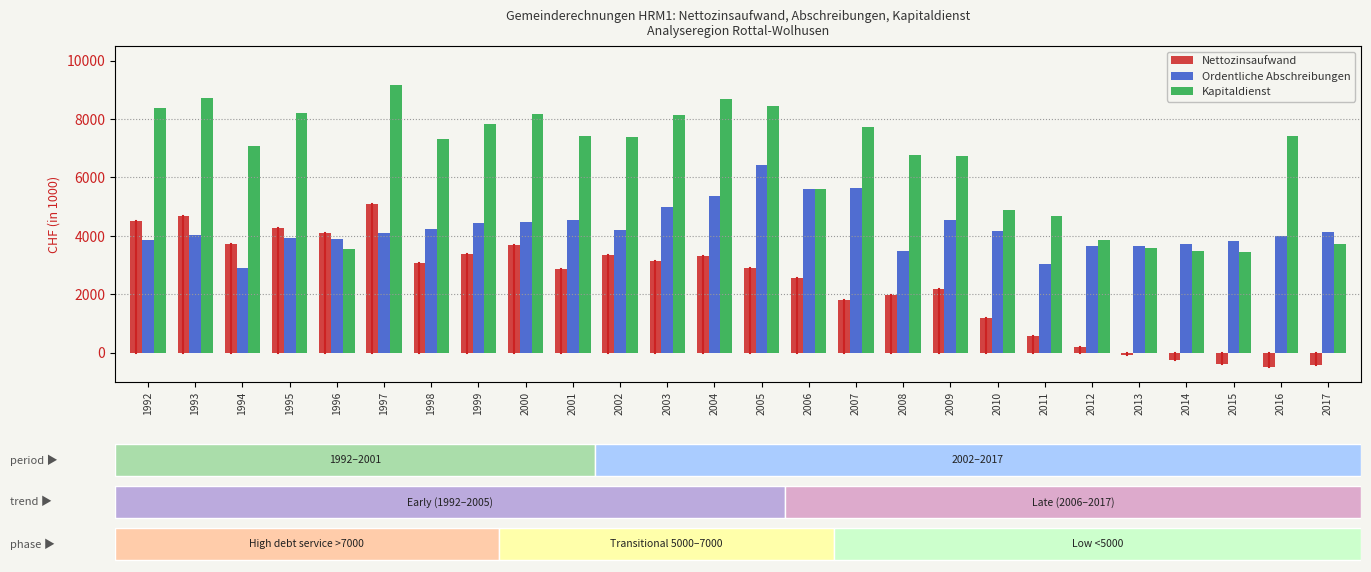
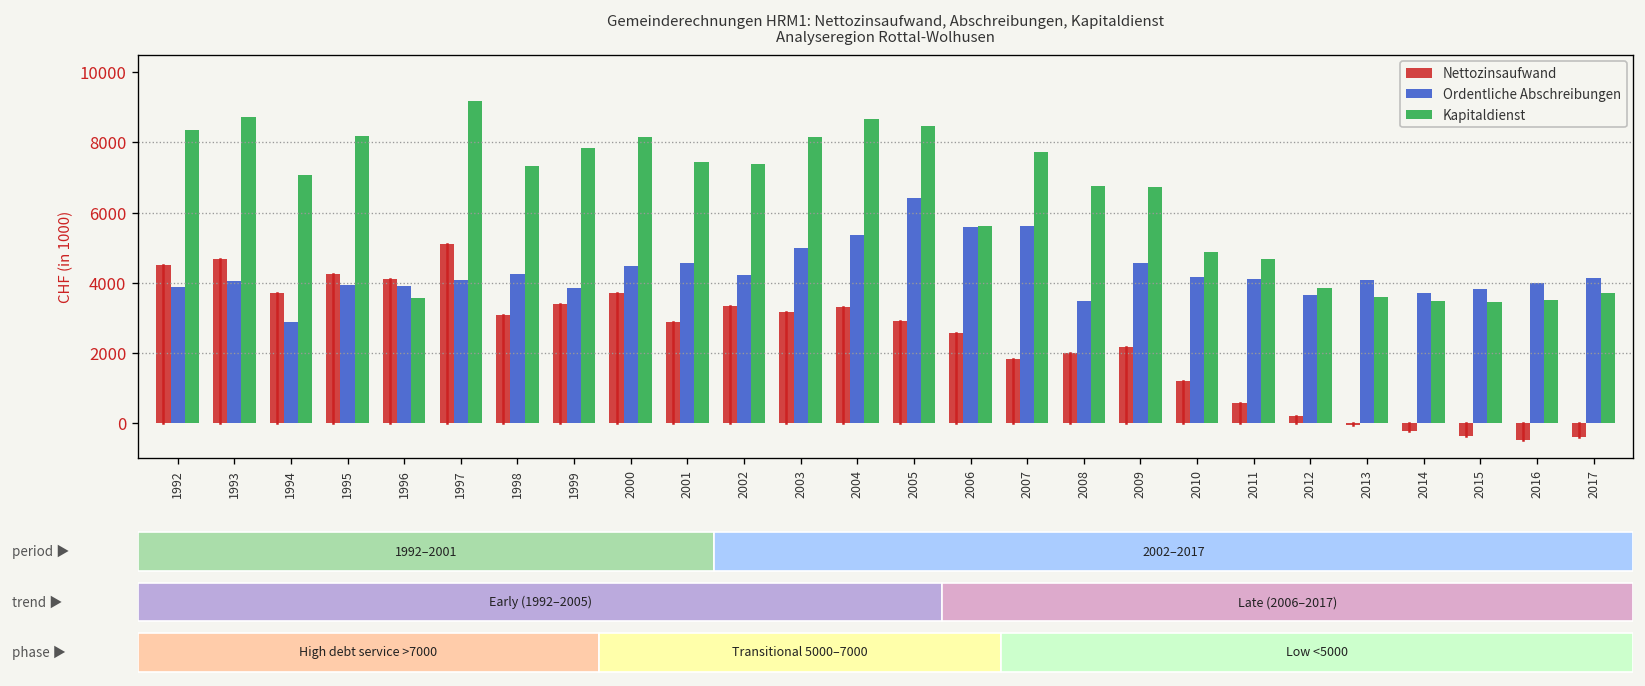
Ordentliche Abschreibungen, 1999: 4500 -> 3900
Ordentliche Abschreibungen, 2011: 3000 -> 4100
Ordentliche Abschreibungen, 2013: 3700 -> 4100
Kapitaldienst, 2016: 7400 -> 3500
